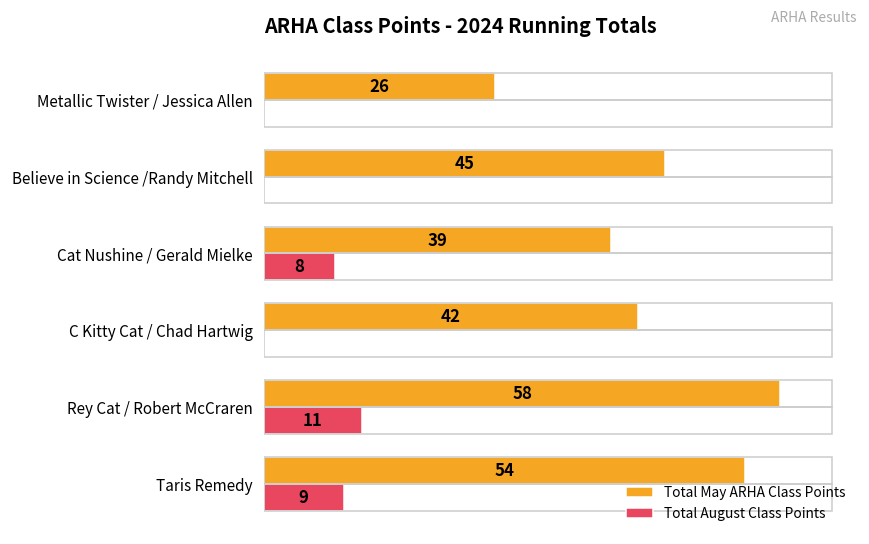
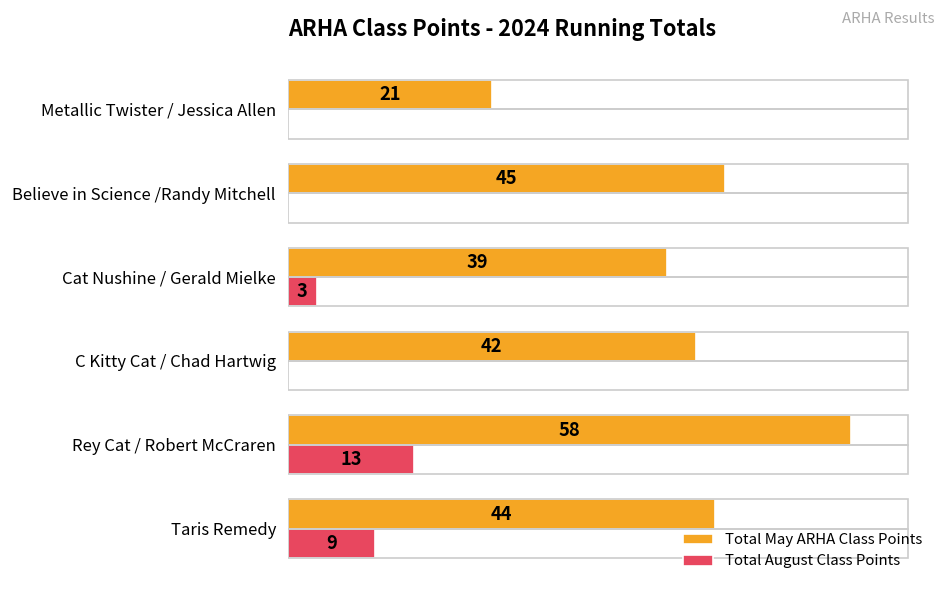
Total May ARHA Class Points, Metallic Twister / Jessica Allen: 26 -> 21
Total August Class Points, Cat Nushine / Gerald Mielke: 8 -> 3
Total August Class Points, Rey Cat / Robert McCraren: 11 -> 13
Total May ARHA Class Points, Taris Remedy: 54 -> 44
